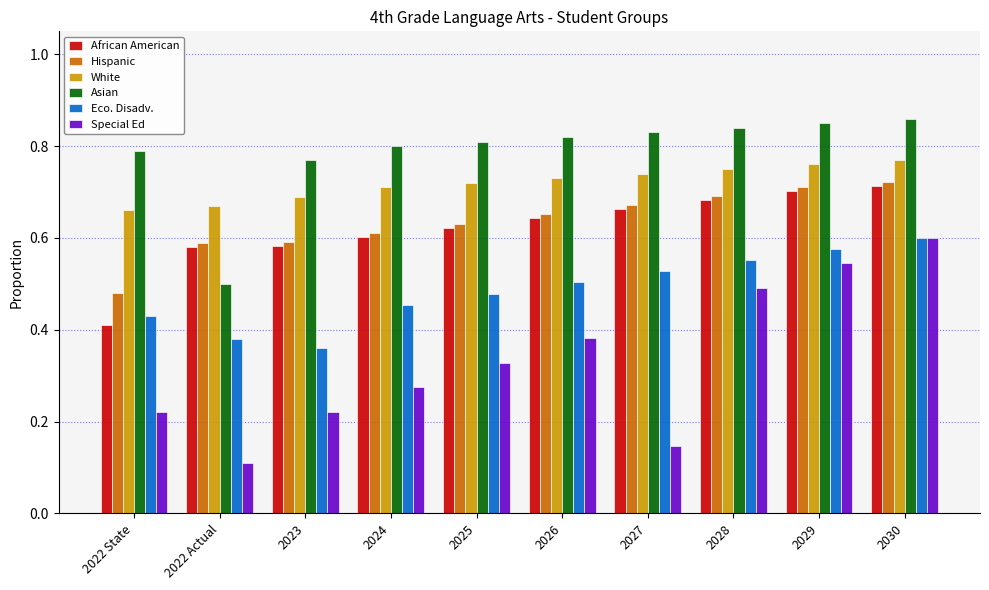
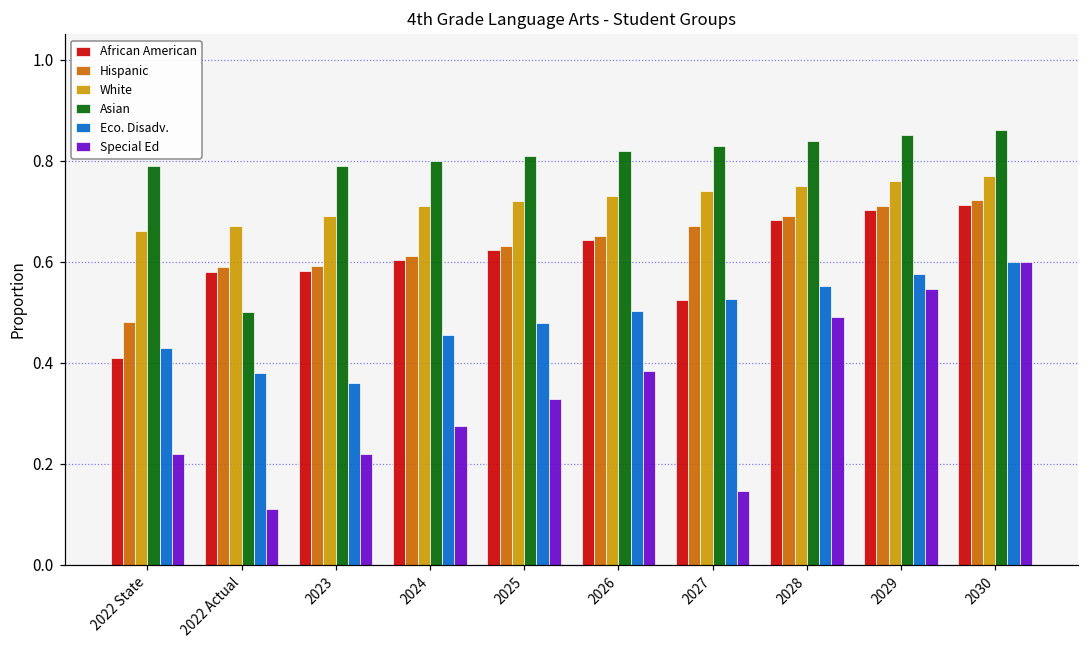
Asian, 2023: 0.77 -> 0.79
African American, 2027: 0.66 -> 0.52
